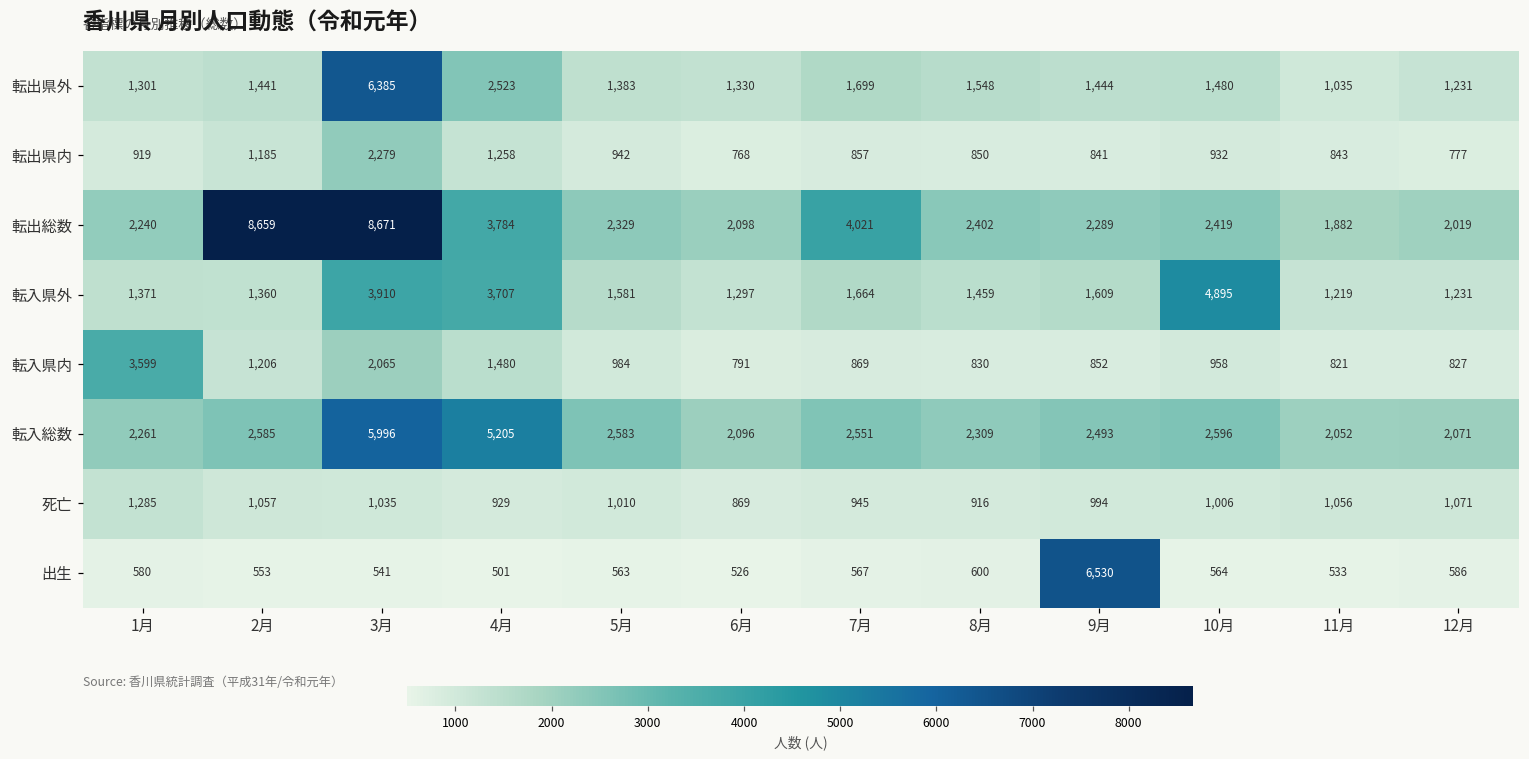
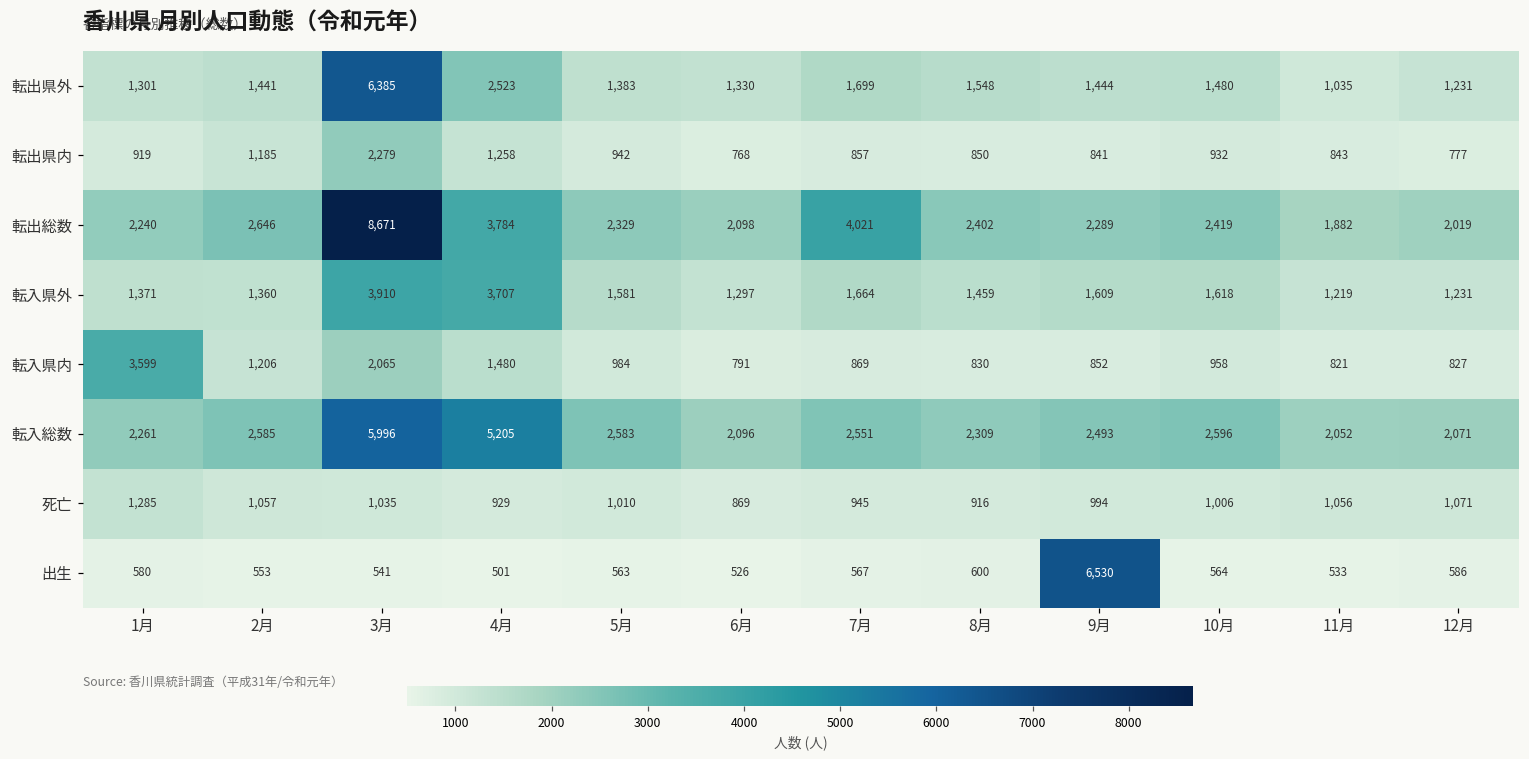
転出総数, 2月: 8,659 -> 2,646
転入県外, 10月: 4,895 -> 1,618
